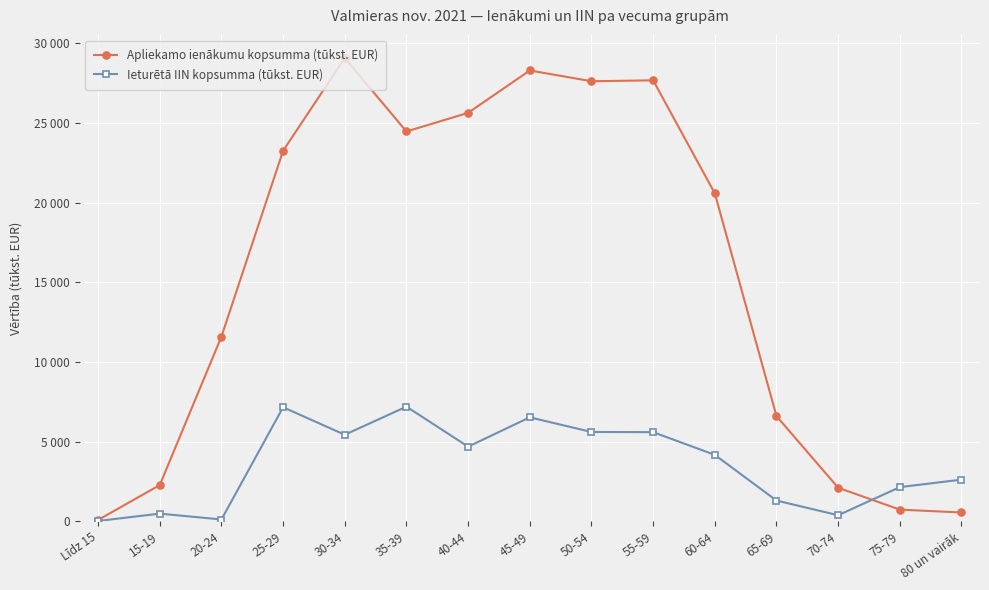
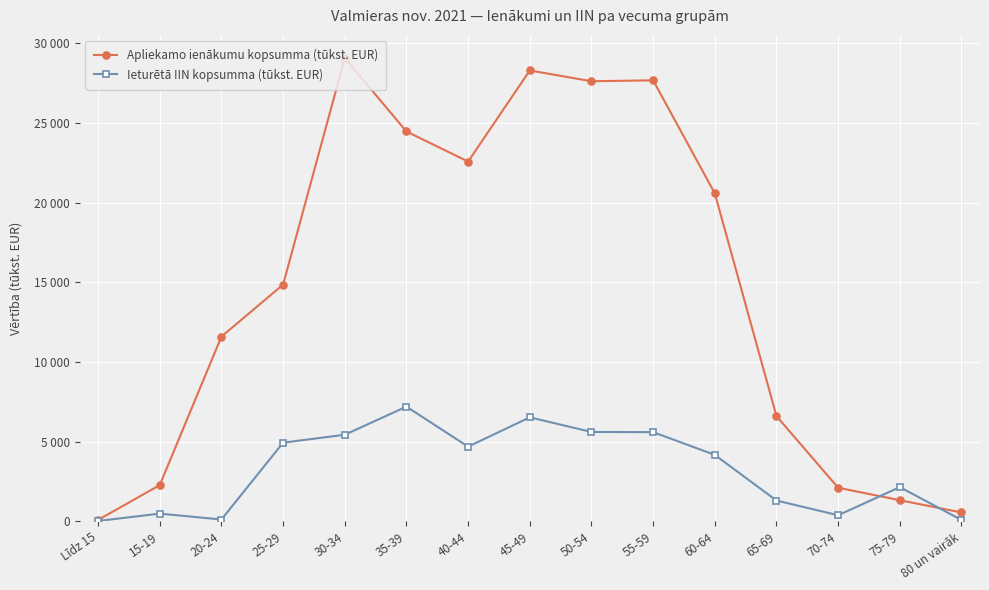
Apliekamo ienākumu kopsumma (tūkst. EUR), 25-29: 23300 -> 14900
Ieturētā IIN kopsumma (tūkst. EUR), 25-29: 7200 -> 4900
Apliekamo ienākumu kopsumma (tūkst. EUR), 40-44: 25600 -> 22600
Apliekamo ienākumu kopsumma (tūkst. EUR), 75-79: 700 -> 1300
Ieturētā IIN kopsumma (tūkst. EUR), 80 un vairāk: 2600 -> 100
